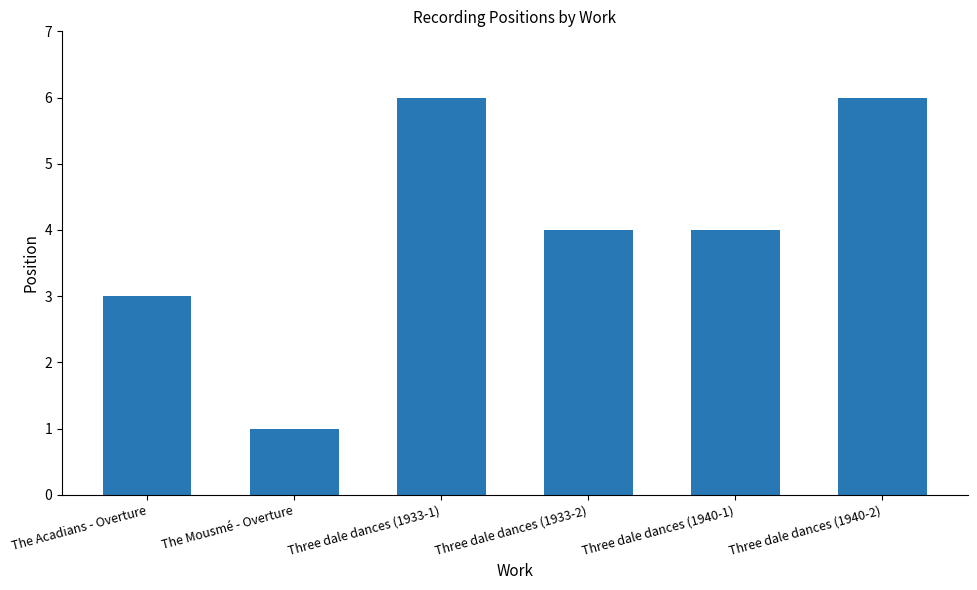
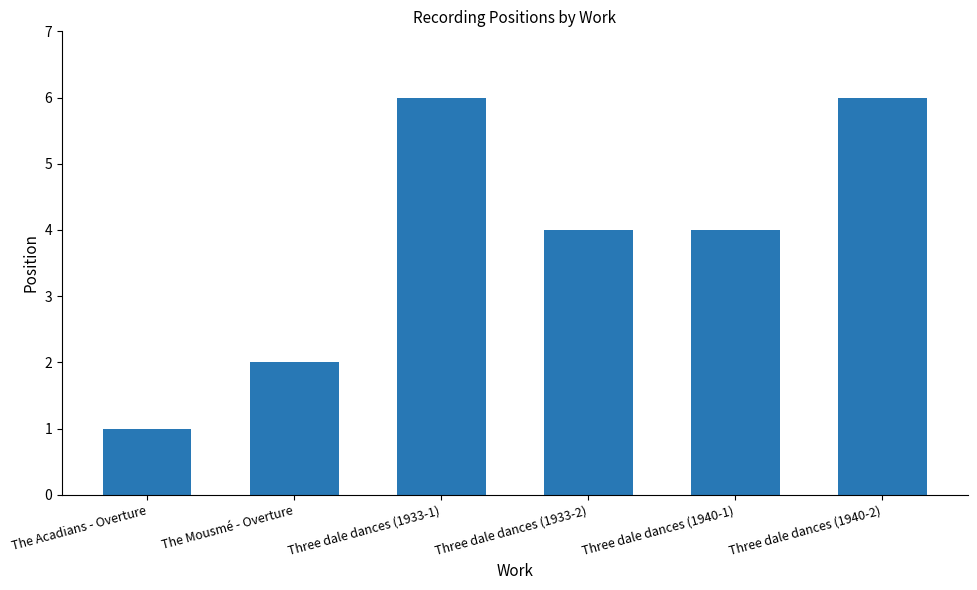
The Acadians - Overture: 3 -> 1
The Mousmé - Overture: 1 -> 2
